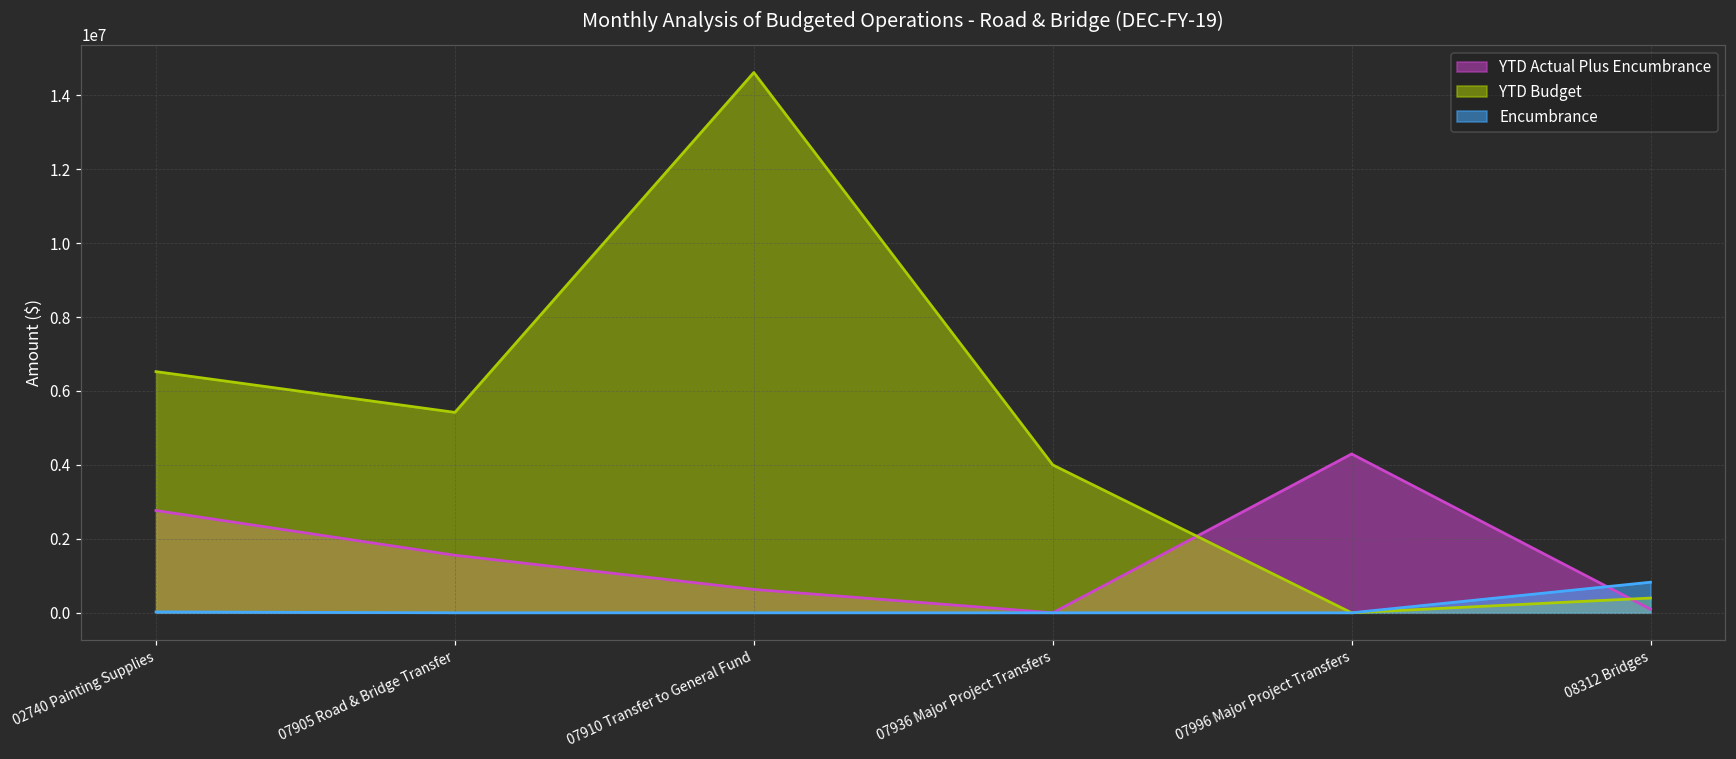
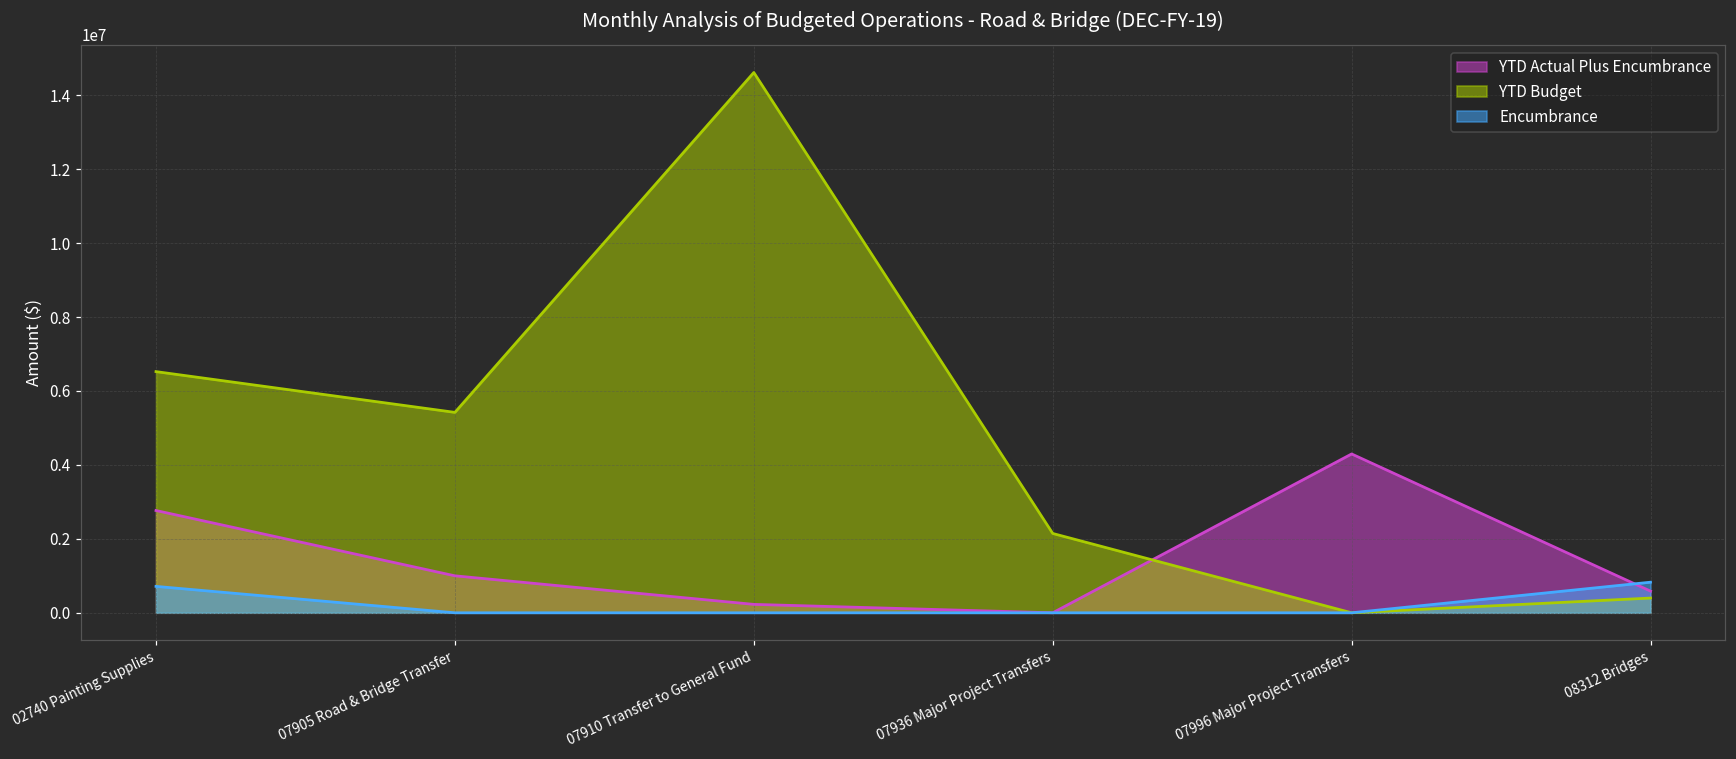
Encumbrance, 02740 Painting Supplies: 0 -> 700000
YTD Actual Plus Encumbrance, 07905 Road & Bridge Transfer: 1600000 -> 1000000
YTD Actual Plus Encumbrance, 07910 Transfer to General Fund: 600000 -> 200000
YTD Budget, 07936 Major Project Transfers: 4000000 -> 2100000
YTD Actual Plus Encumbrance, 08312 Bridges: 100000 -> 600000
